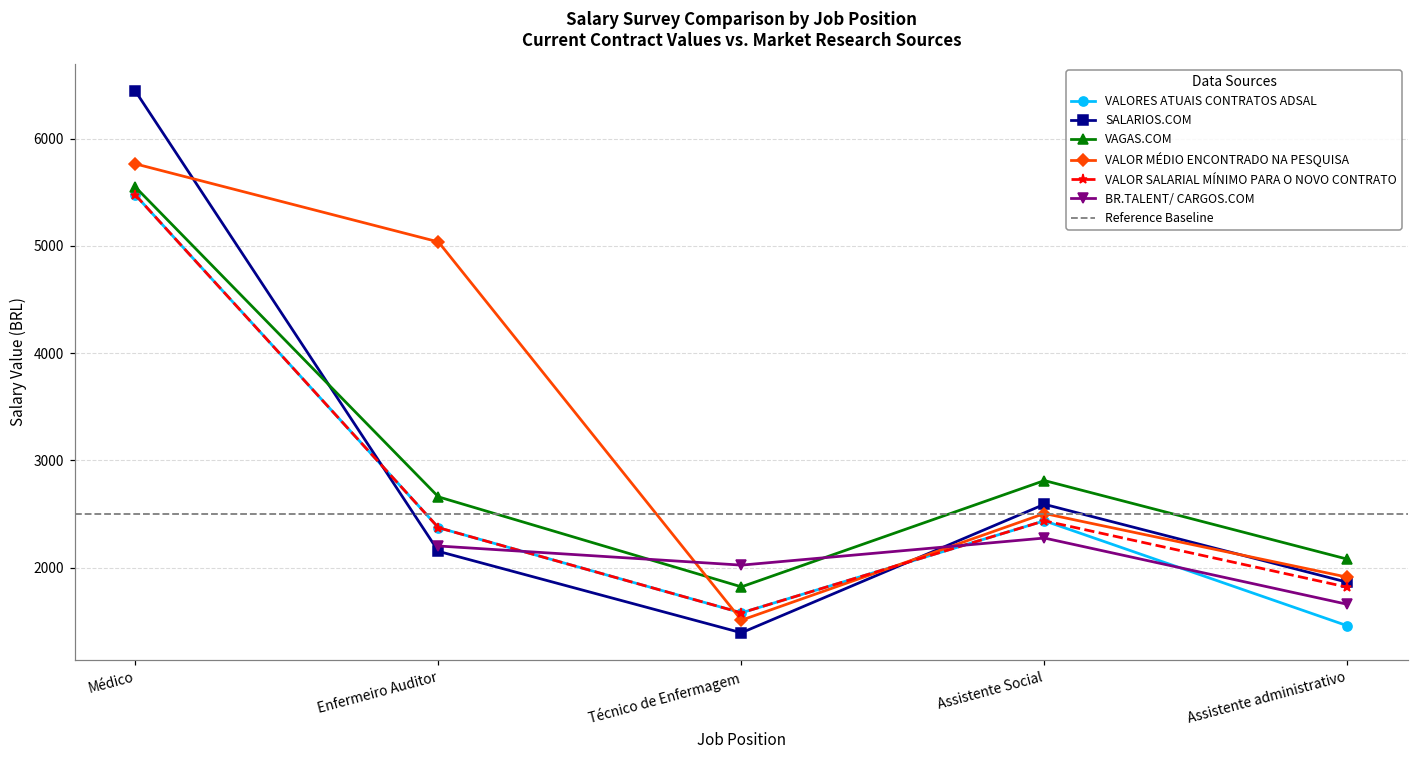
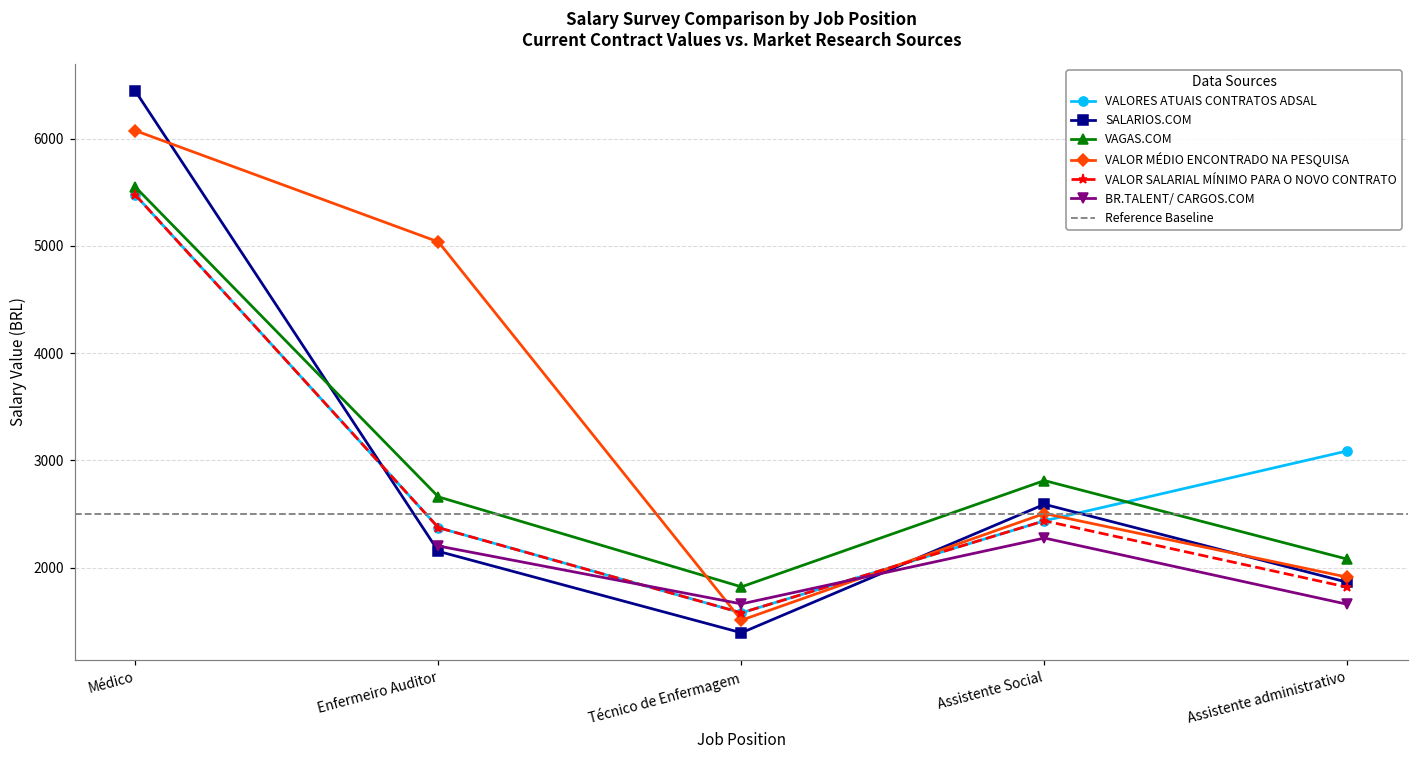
VALOR MÉDIO ENCONTRADO NA PESQUISA, Médico: 5800 -> 6100
BR.TALENT/ CARGOS.COM, Técnico de Enfermagem: 2000 -> 1700
VALORES ATUAIS CONTRATOS ADSAL, Assistente administrativo: 1500 -> 3100
